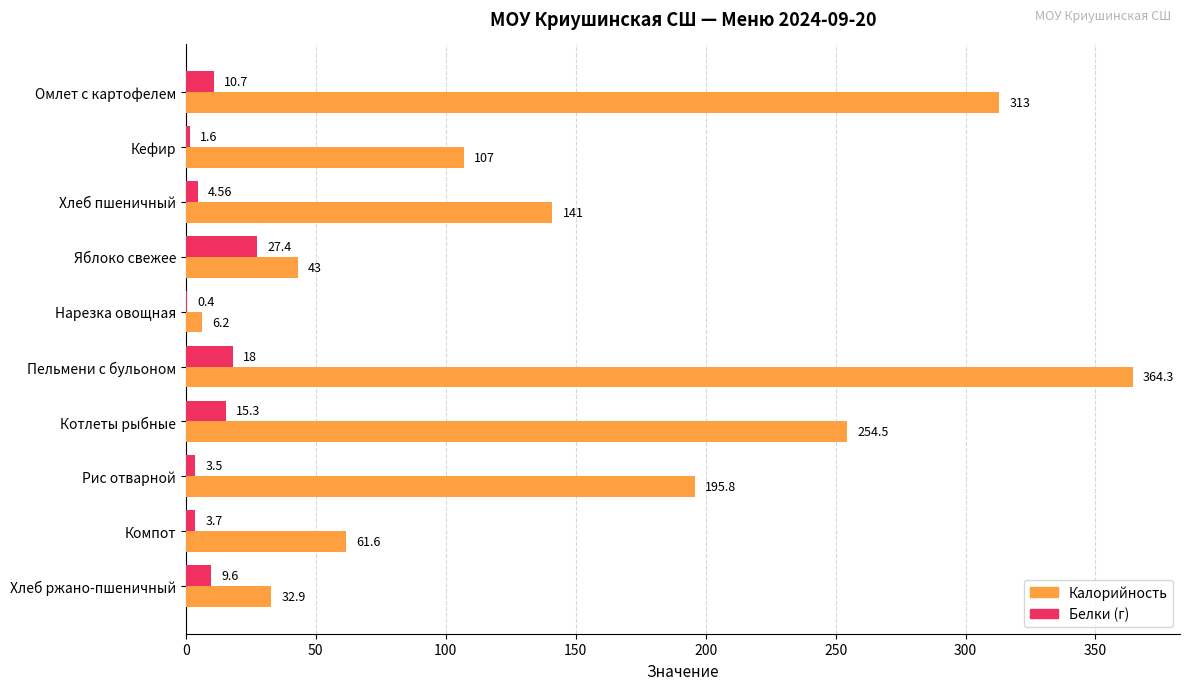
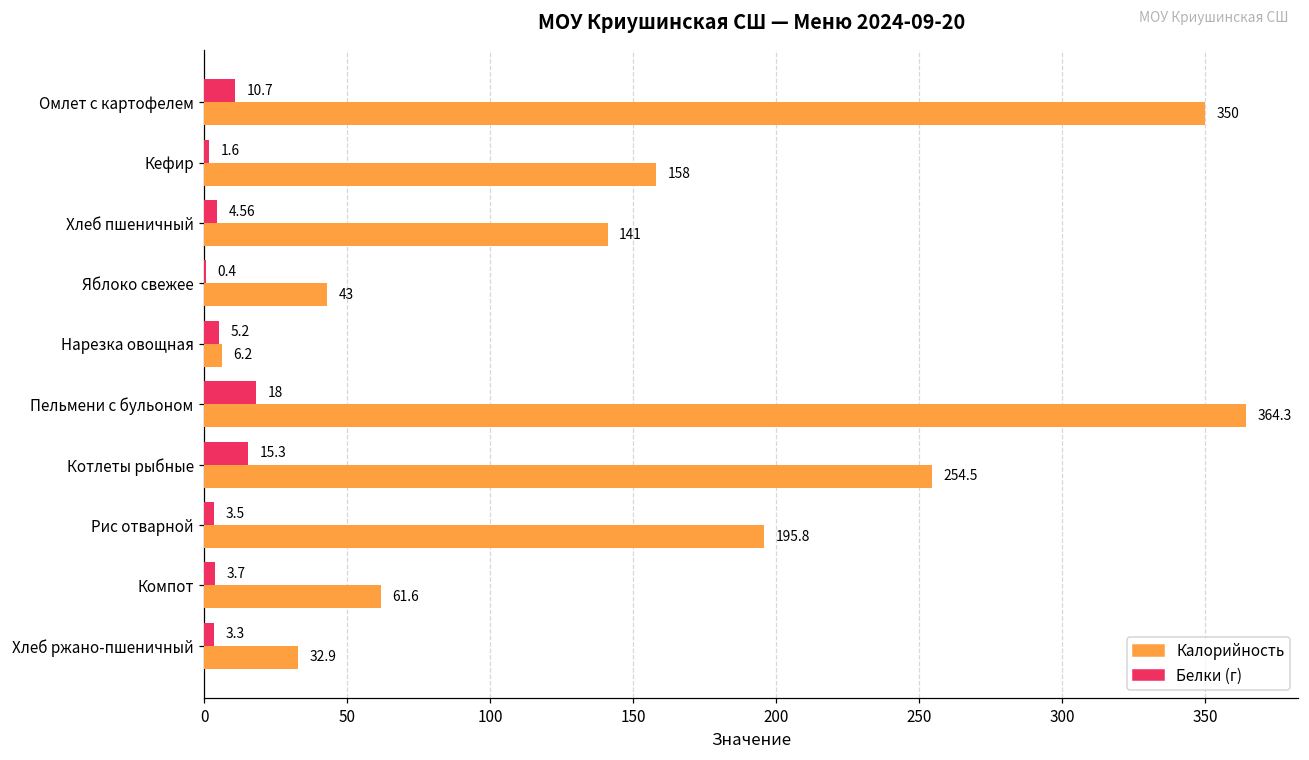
Калорийность, Омлет с картофелем: 313 -> 350
Калорийность, Кефир: 107 -> 158
Белки (г), Яблоко свежее: 27.4 -> 0.4
Белки (г), Нарезка овощная: 0.4 -> 5.2
Белки (г), Хлеб ржано-пшеничный: 9.6 -> 3.3
